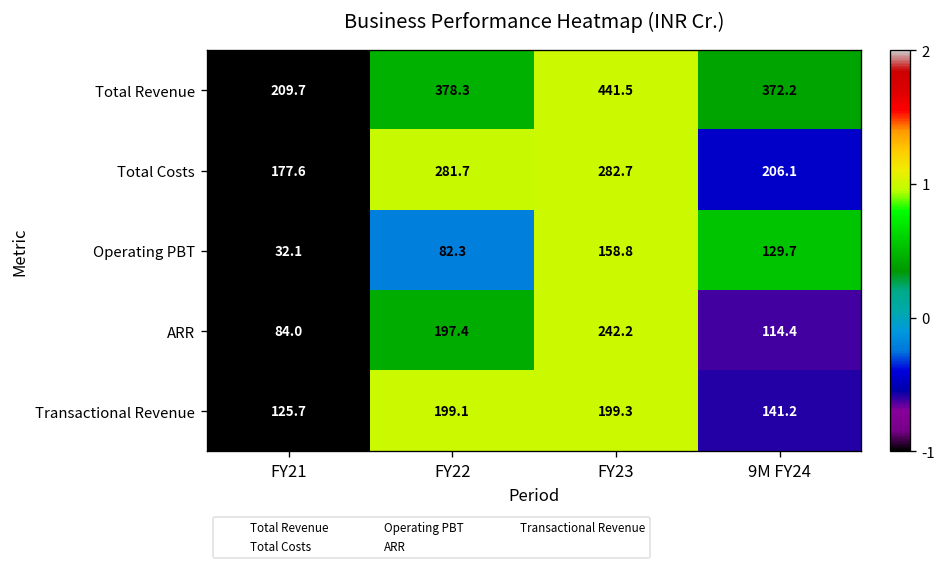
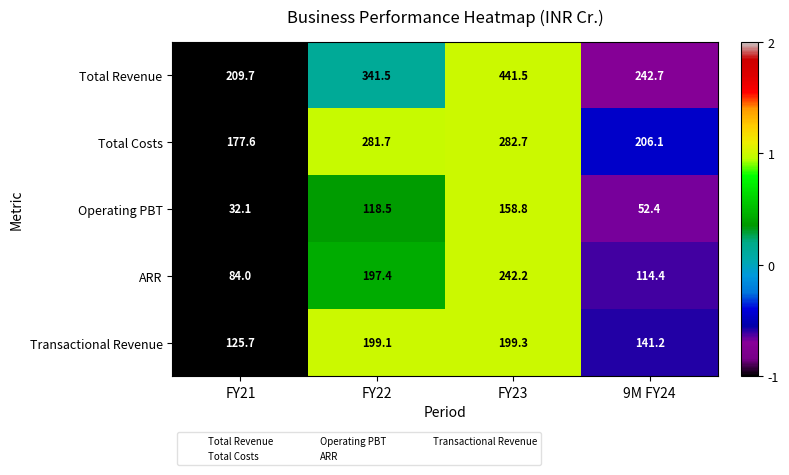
Total Revenue, FY22: 378.3 -> 341.5
Total Revenue, 9M FY24: 372.2 -> 242.7
Operating PBT, FY22: 82.3 -> 118.5
Operating PBT, 9M FY24: 129.7 -> 52.4
